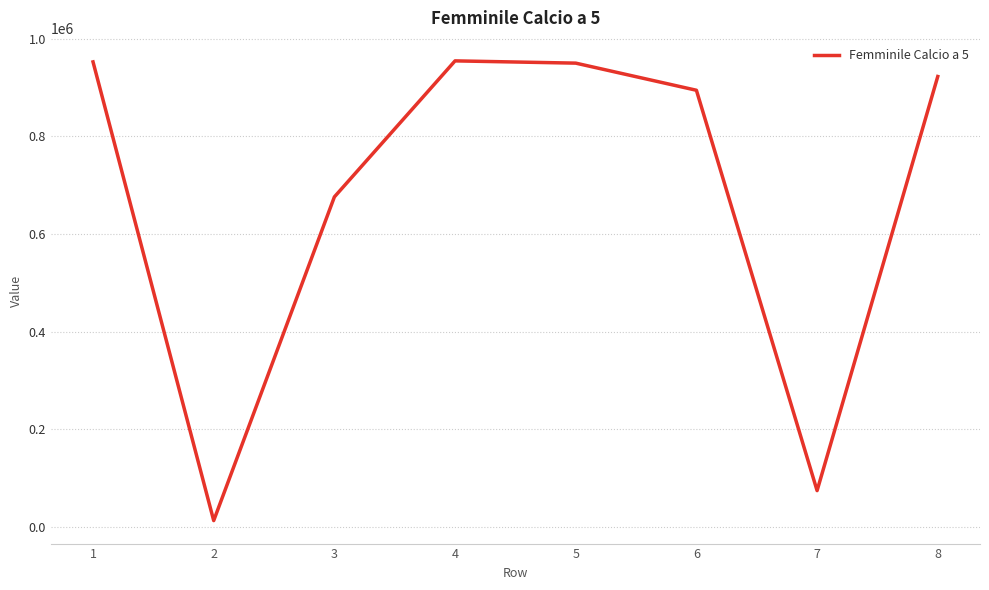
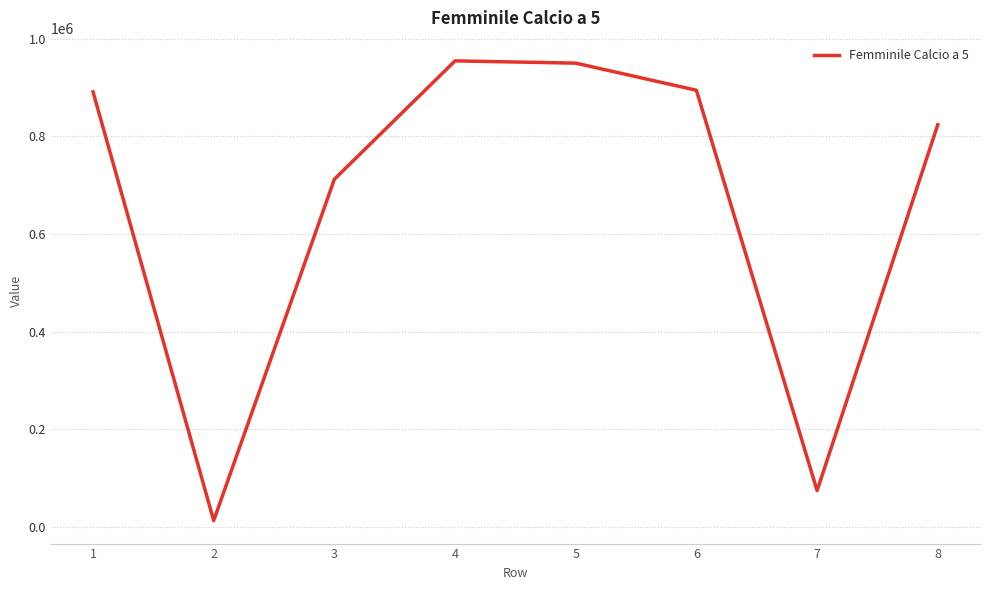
1: 950000 -> 890000
3: 680000 -> 710000
8: 920000 -> 820000
